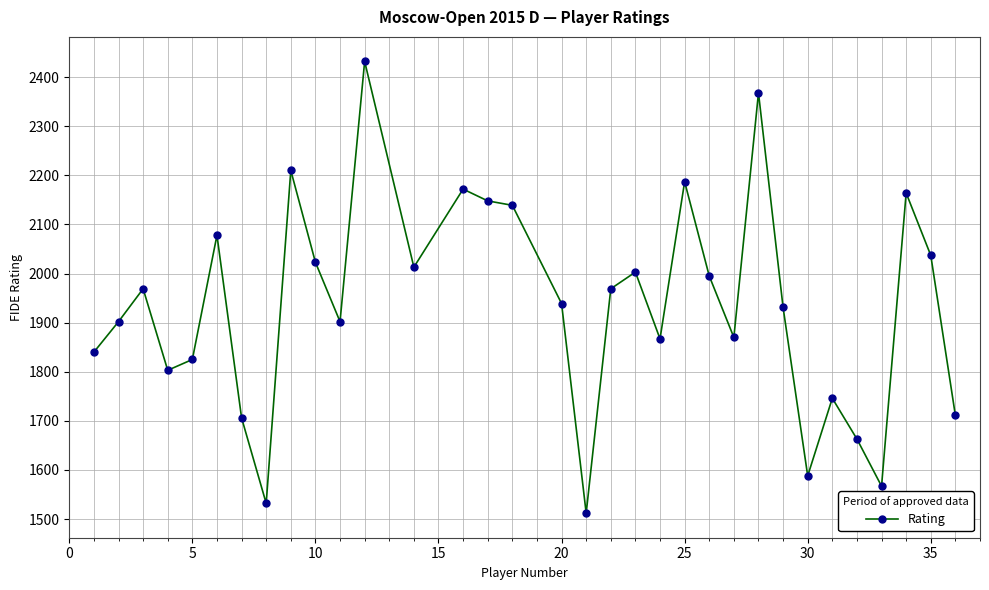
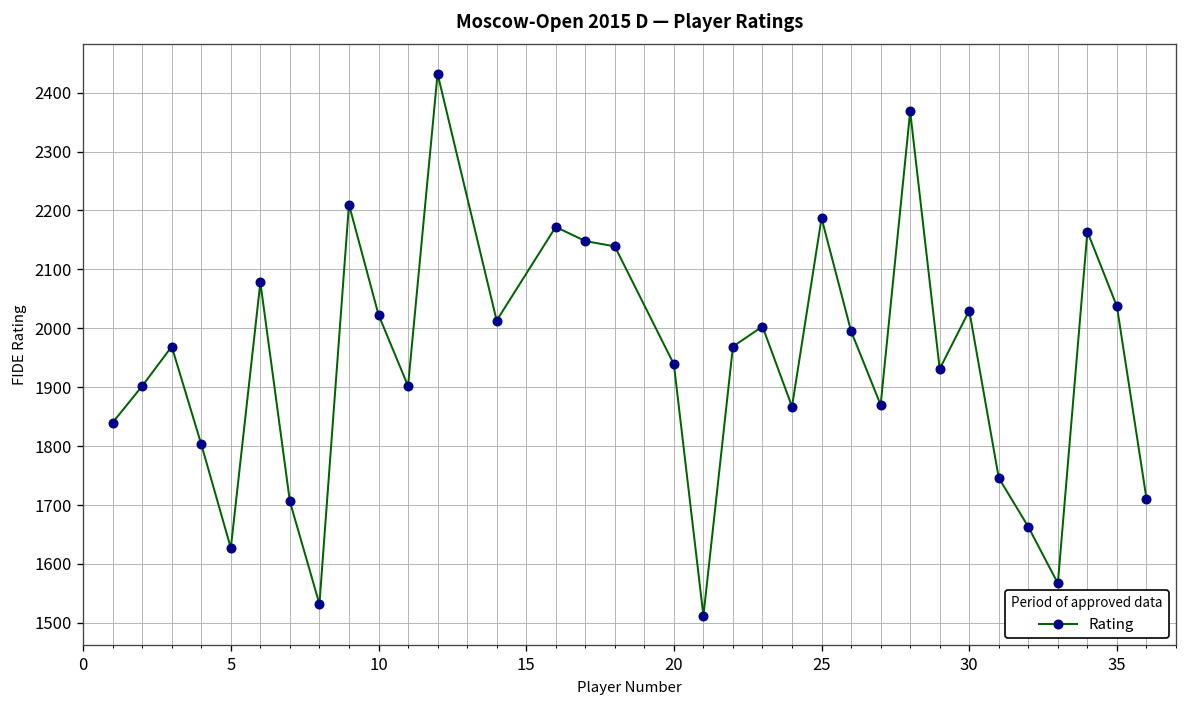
5: 1830 -> 1630
30: 1590 -> 2030
